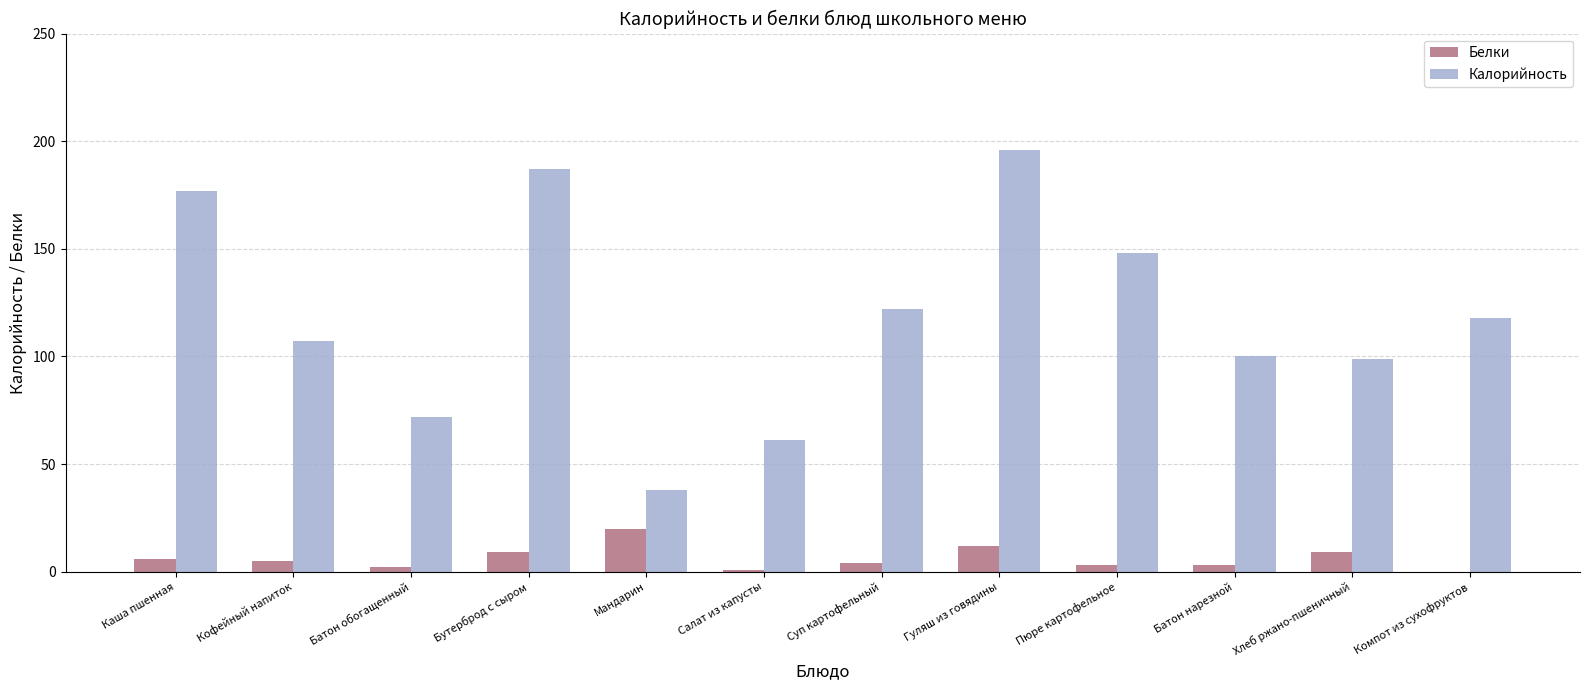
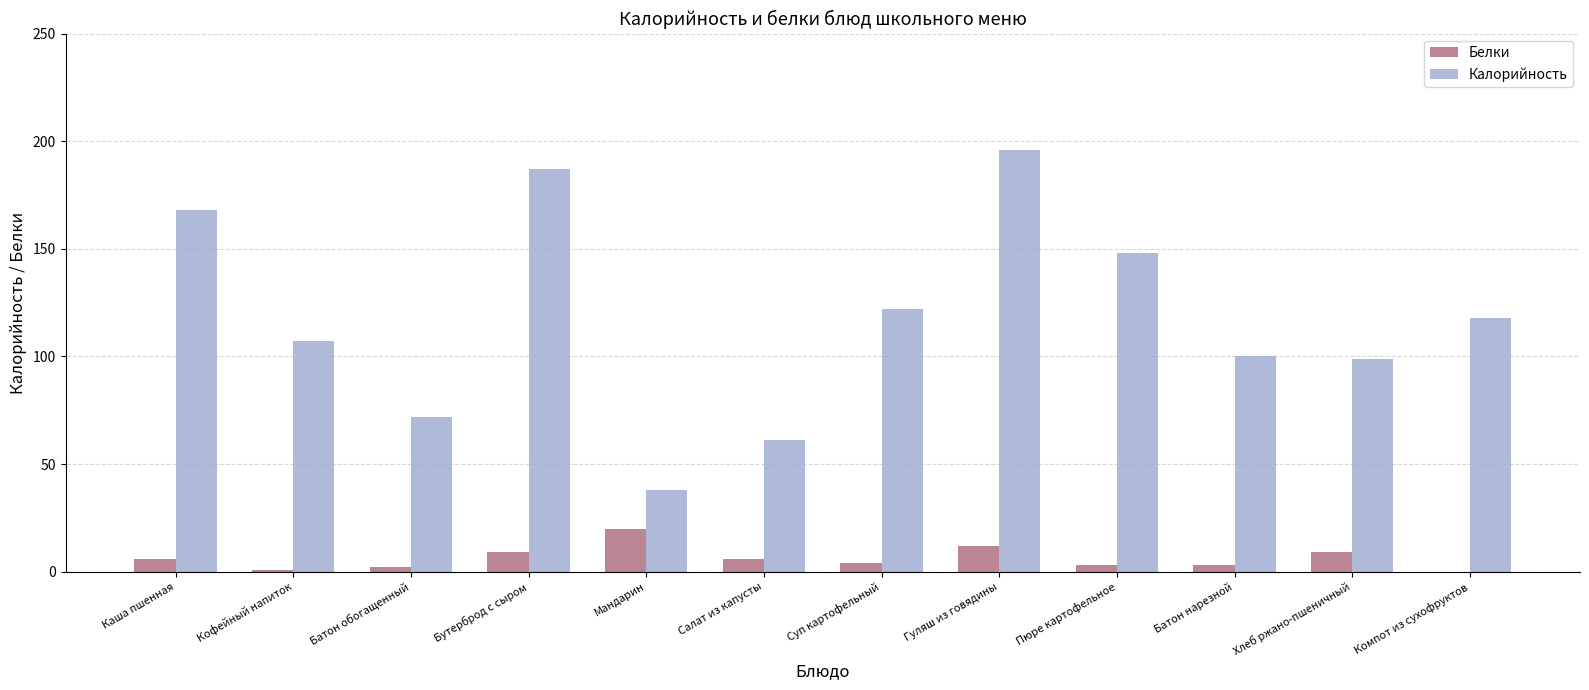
Калорийность, Каша пшенная: 177 -> 168
Белки, Кофейный напиток: 5 -> 1
Белки, Салат из капусты: 1 -> 6
